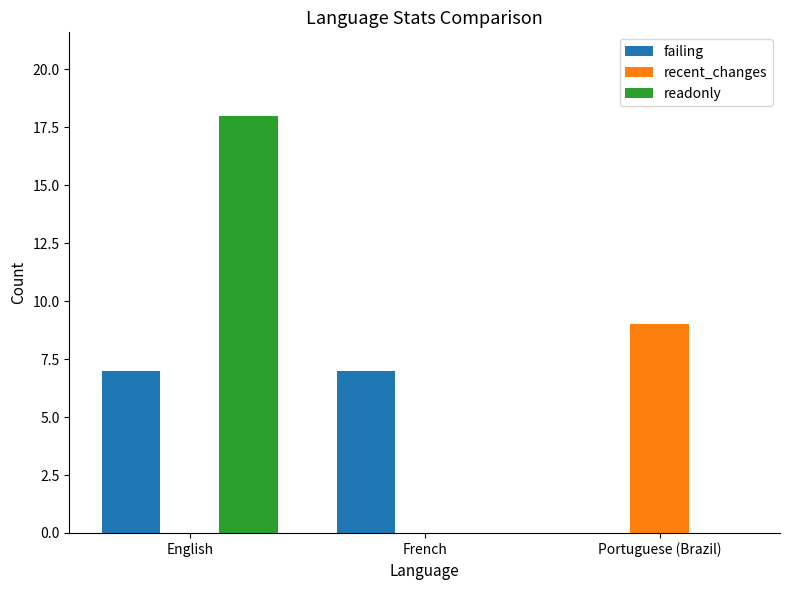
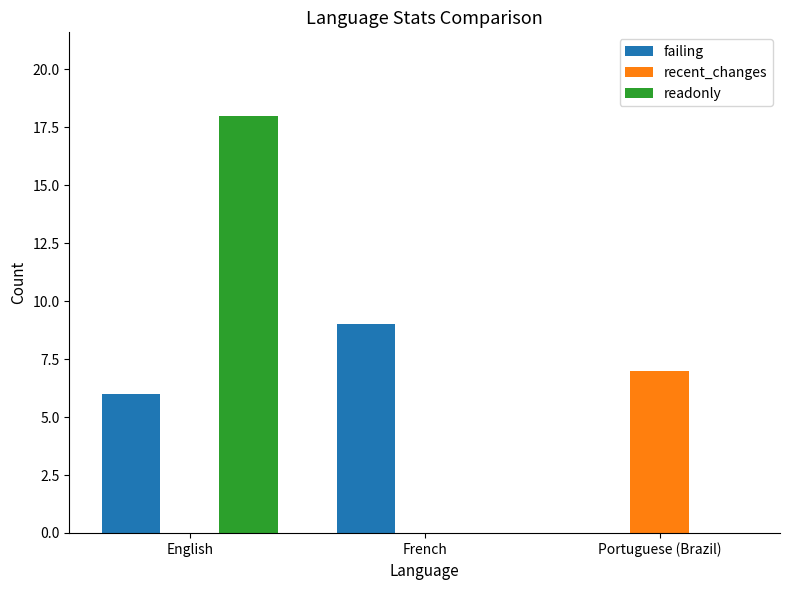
failing, English: 7 -> 6
failing, French: 7 -> 9
recent_changes, Portuguese (Brazil): 9 -> 7
